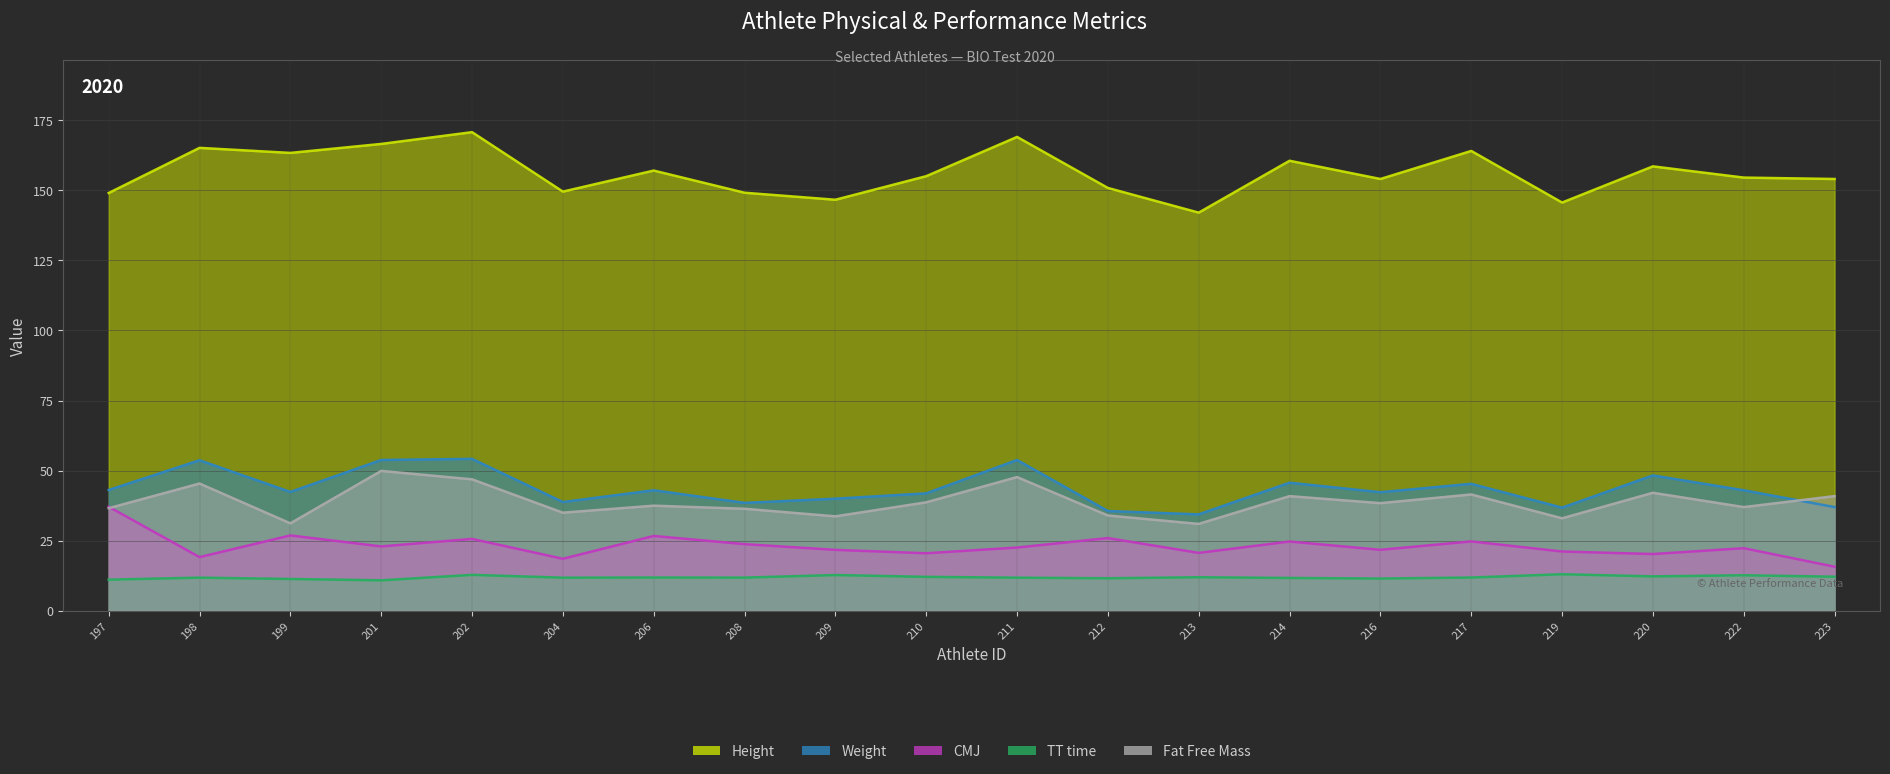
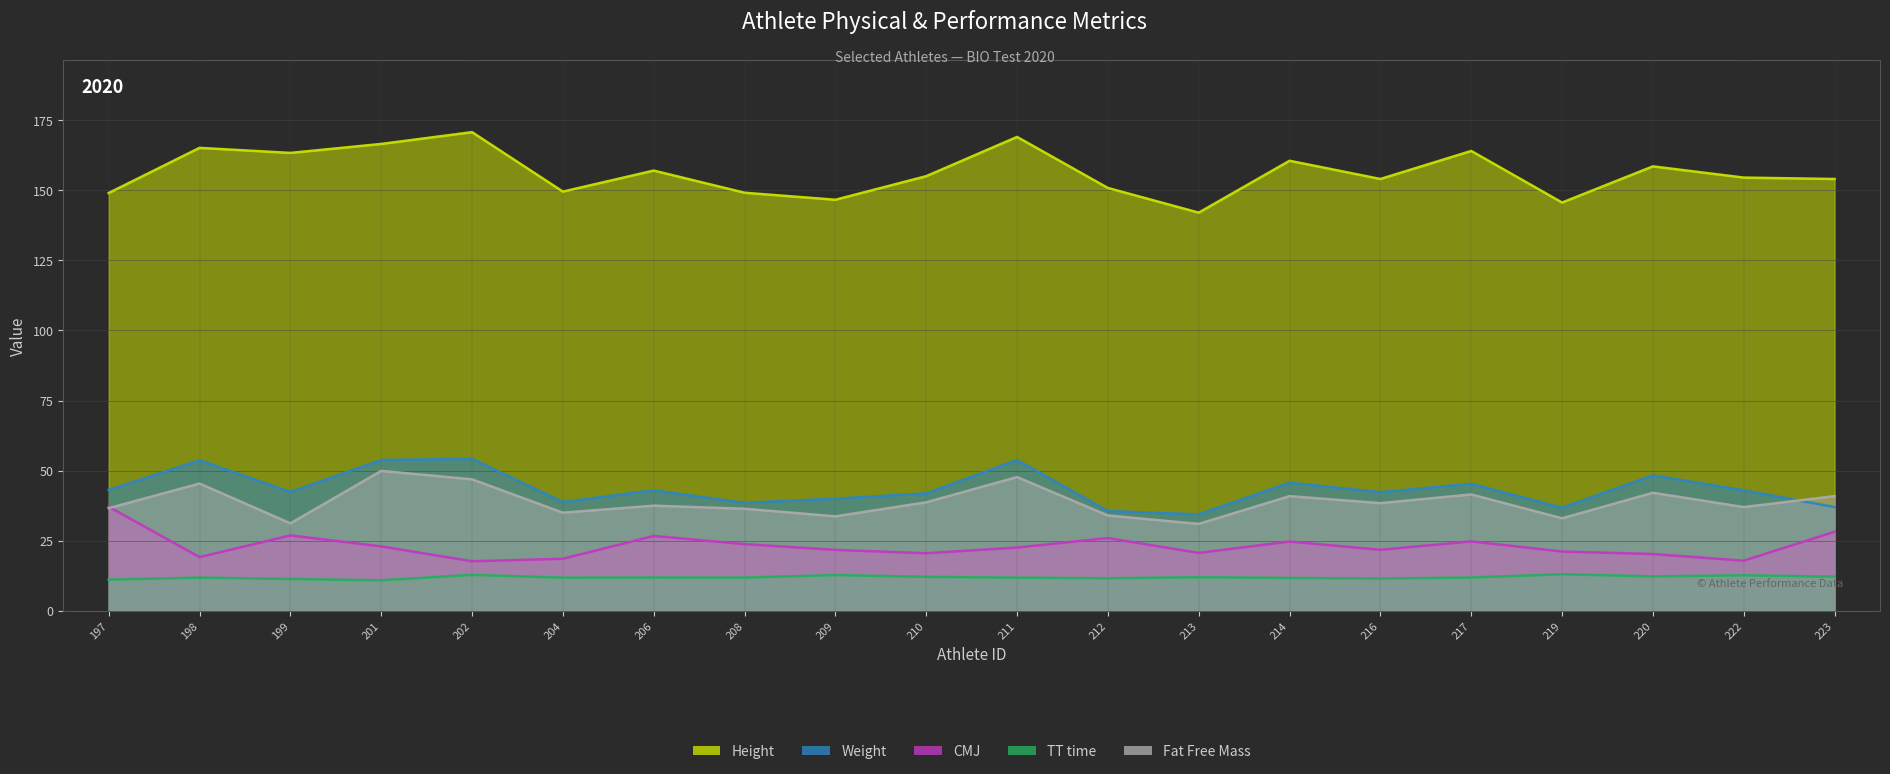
CMJ, 202: 26 -> 18
CMJ, 222: 22 -> 18
CMJ, 223: 16 -> 28
